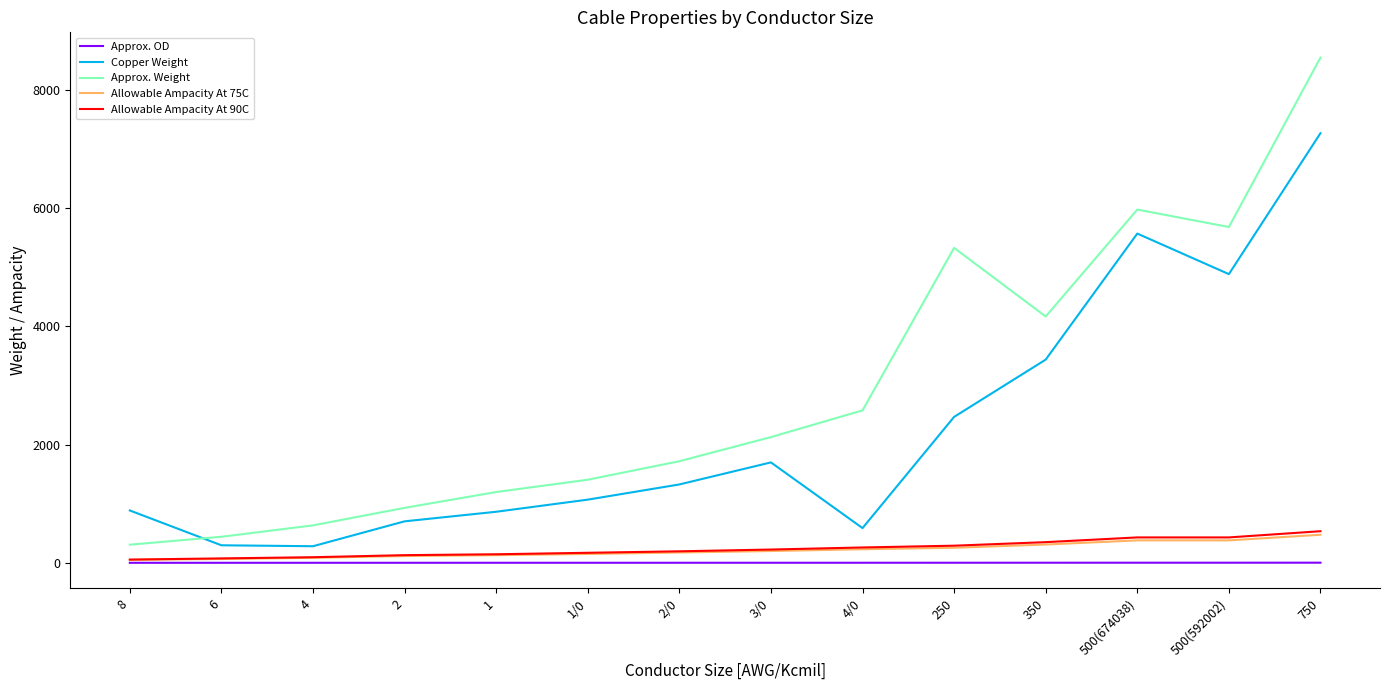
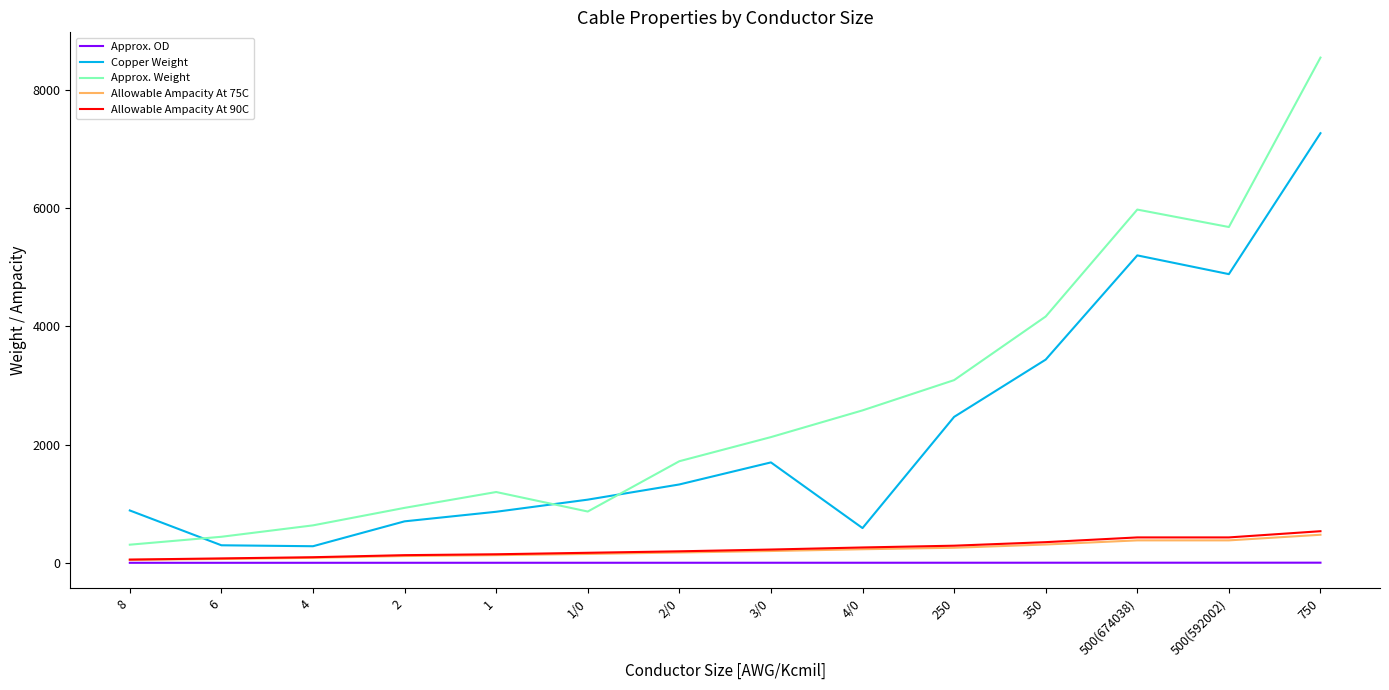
Approx. Weight, 1/0: 1400 -> 900
Approx. Weight, 250: 5300 -> 3100
Copper Weight, 500(674038): 5600 -> 5200
